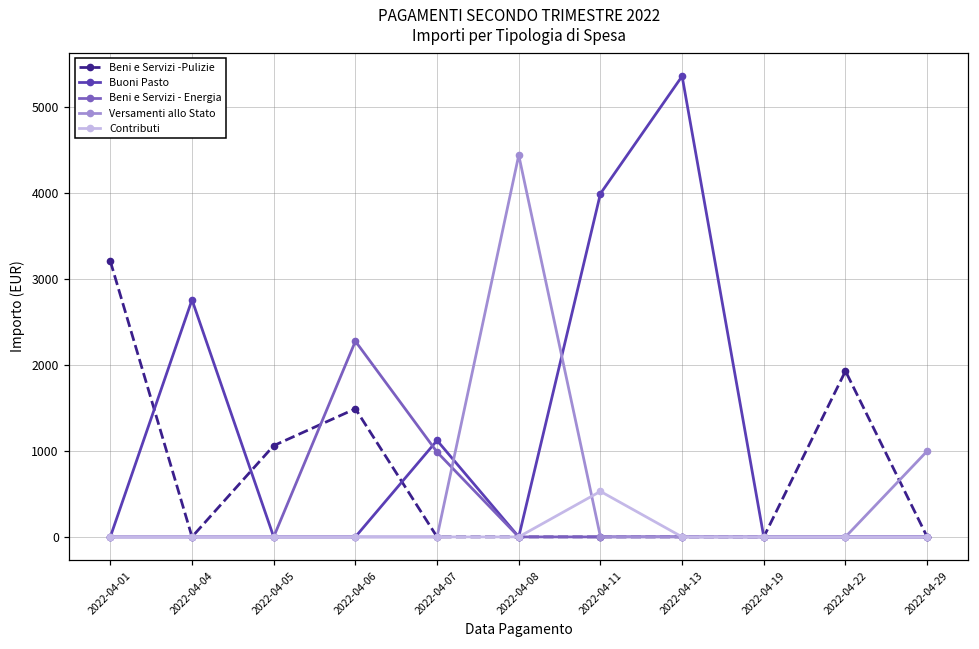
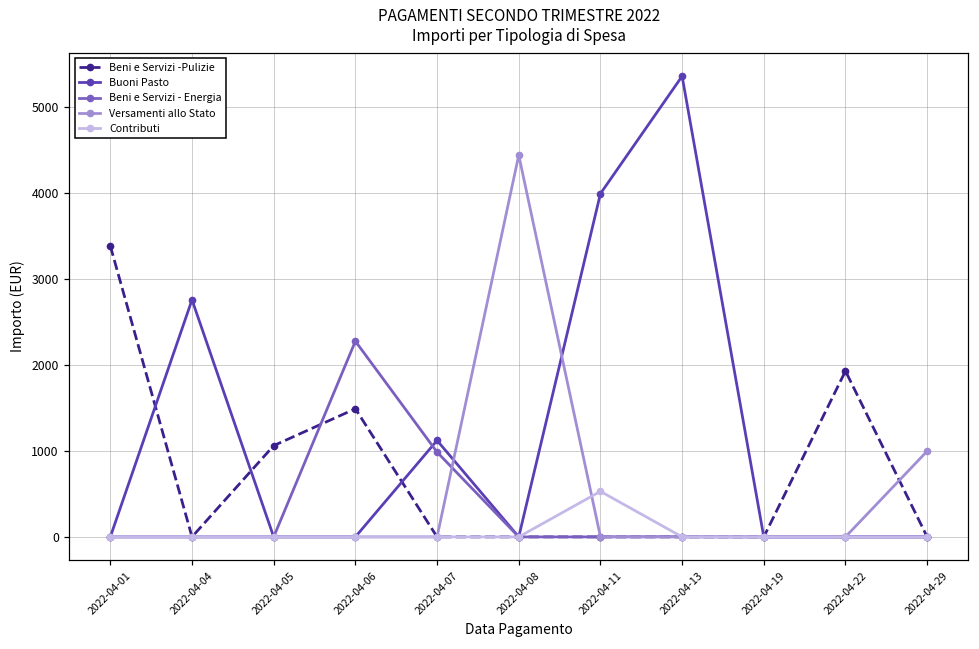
Beni e Servizi -Pulizie, 2022-04-01: 3200 -> 3400
